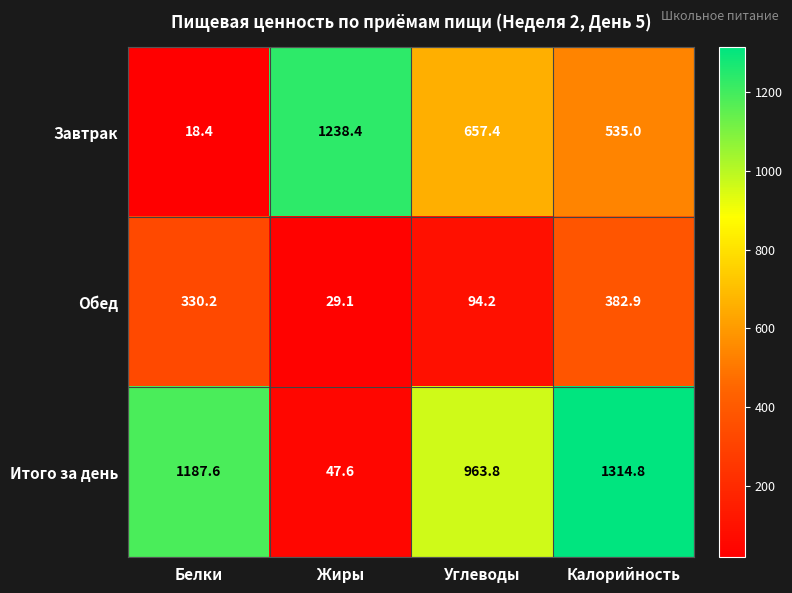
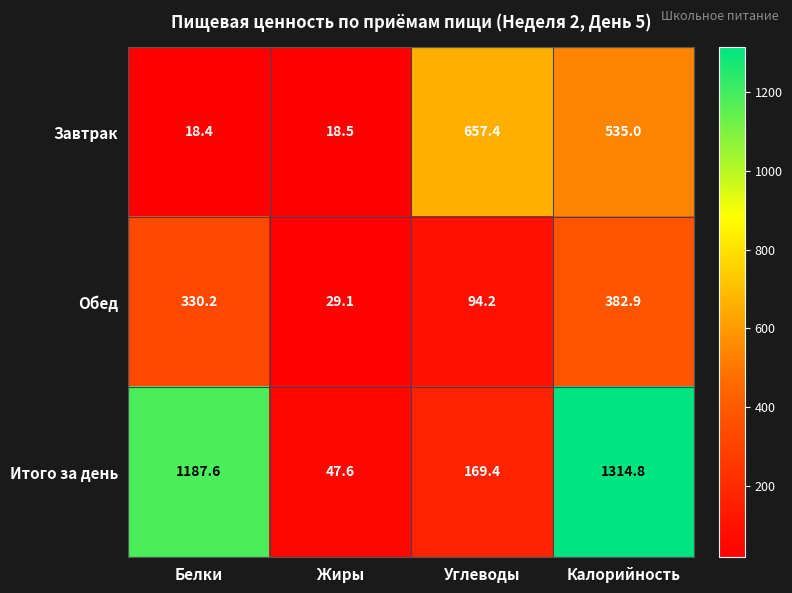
Завтрак, Жиры: 1238.4 -> 18.5
Итого за день, Углеводы: 963.8 -> 169.4
